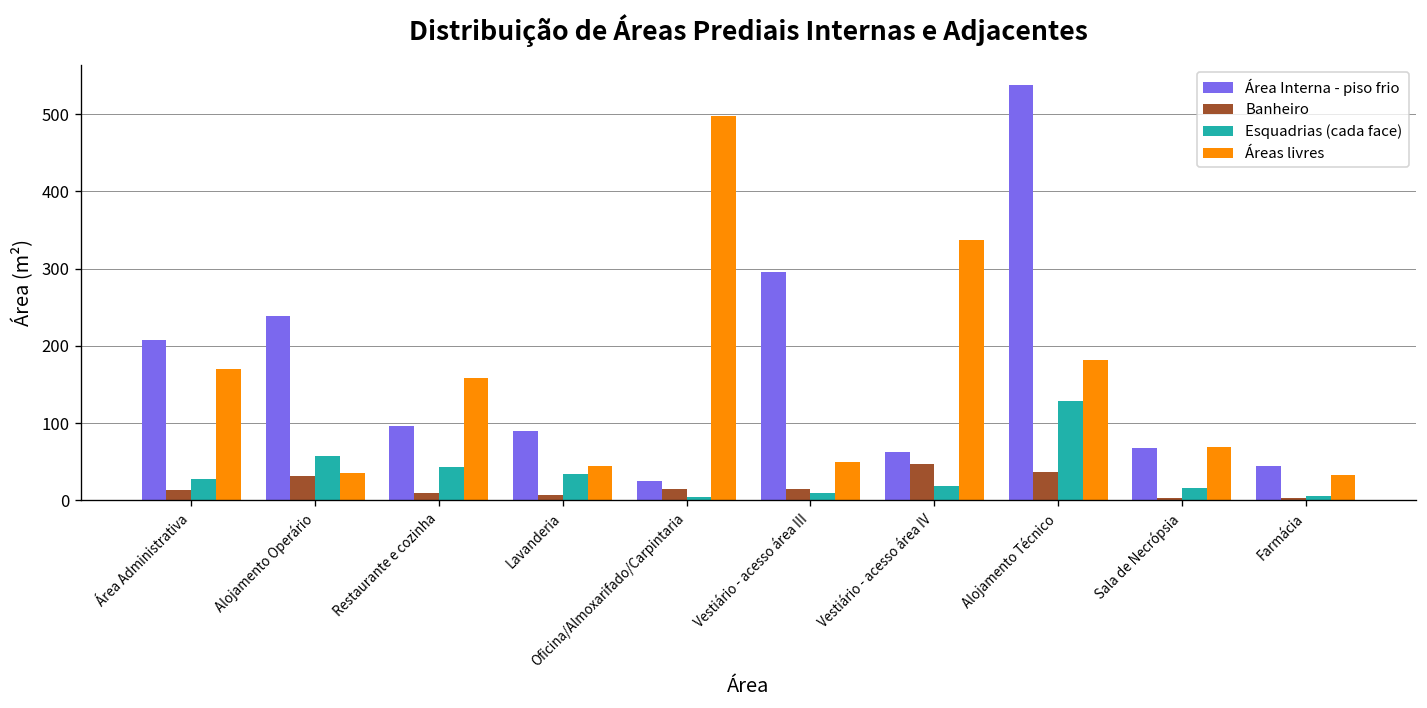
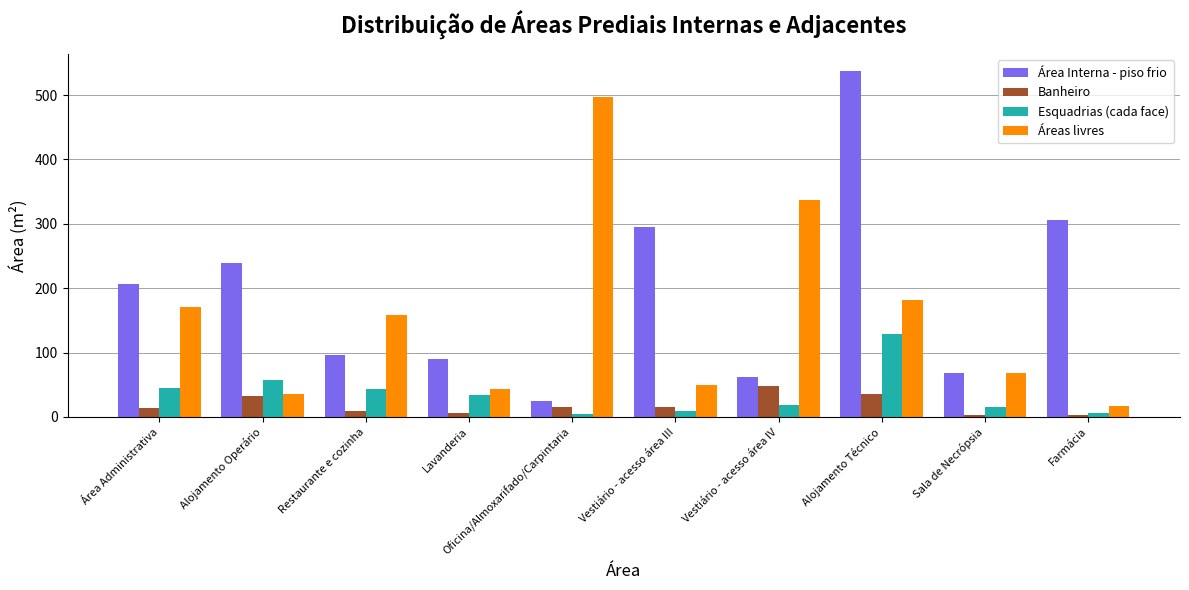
Esquadrias (cada face), Área Administrativa: 30 -> 50
Área Interna - piso frio, Farmácia: 40 -> 310
Áreas livres, Farmácia: 30 -> 20
